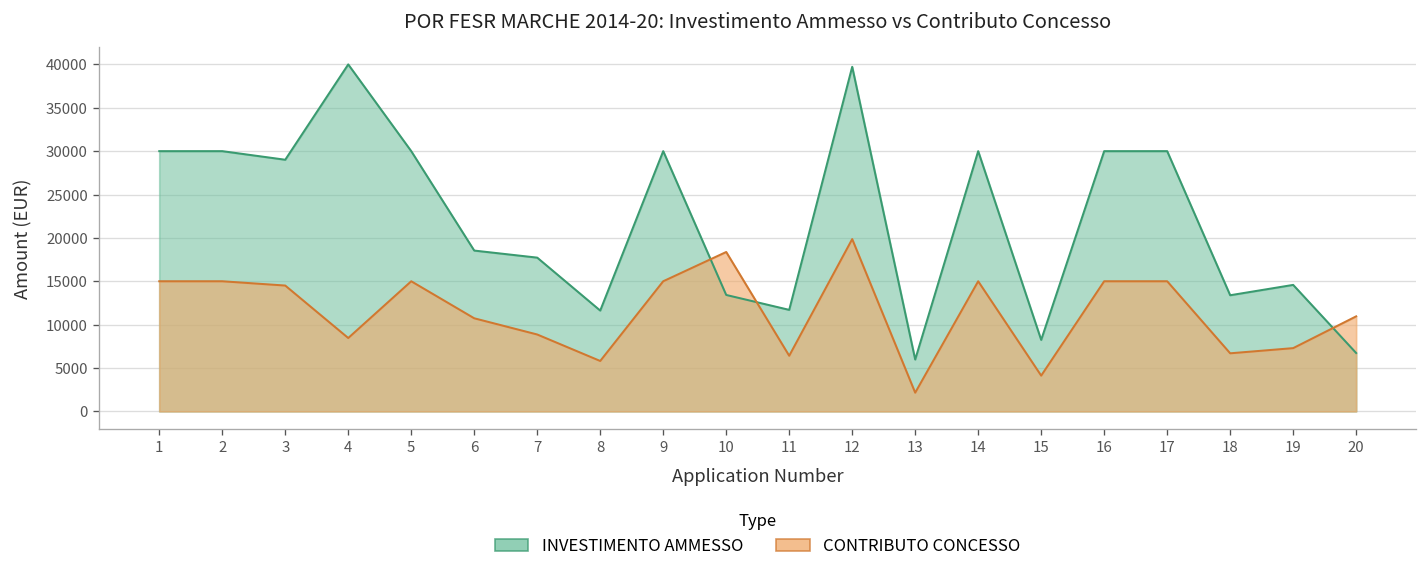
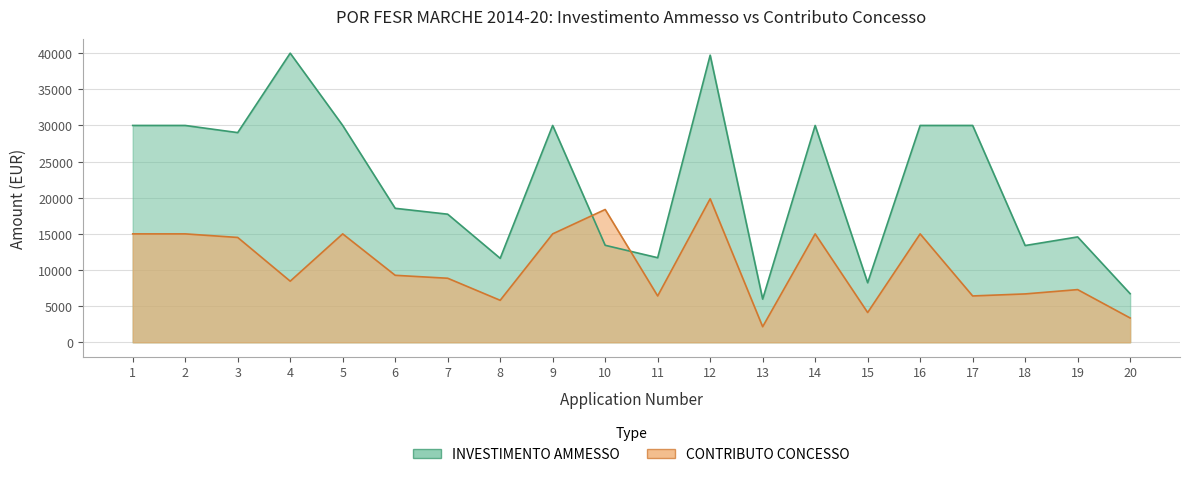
CONTRIBUTO CONCESSO, 6: 11000 -> 9000
CONTRIBUTO CONCESSO, 17: 15000 -> 6000
CONTRIBUTO CONCESSO, 20: 11000 -> 3000
